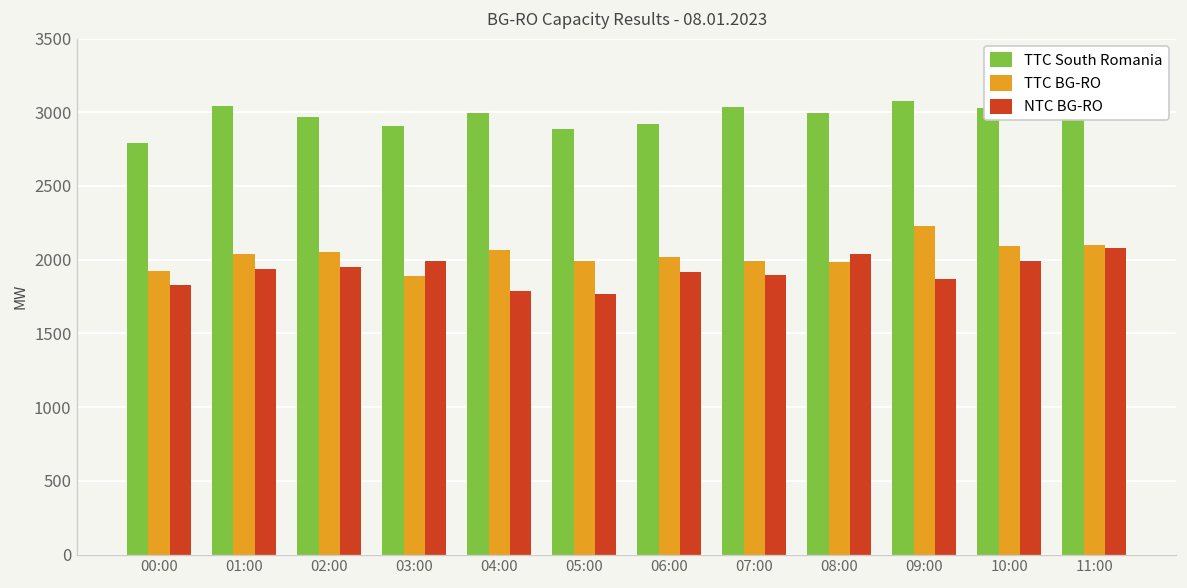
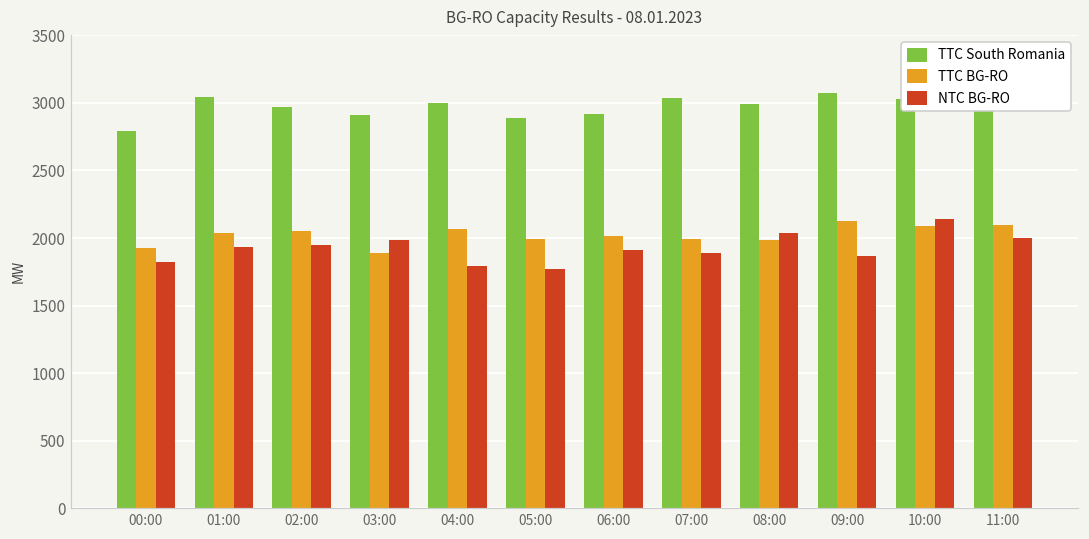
TTC BG-RO, 09:00: 2230 -> 2120
NTC BG-RO, 10:00: 1990 -> 2140
NTC BG-RO, 11:00: 2080 -> 2000
